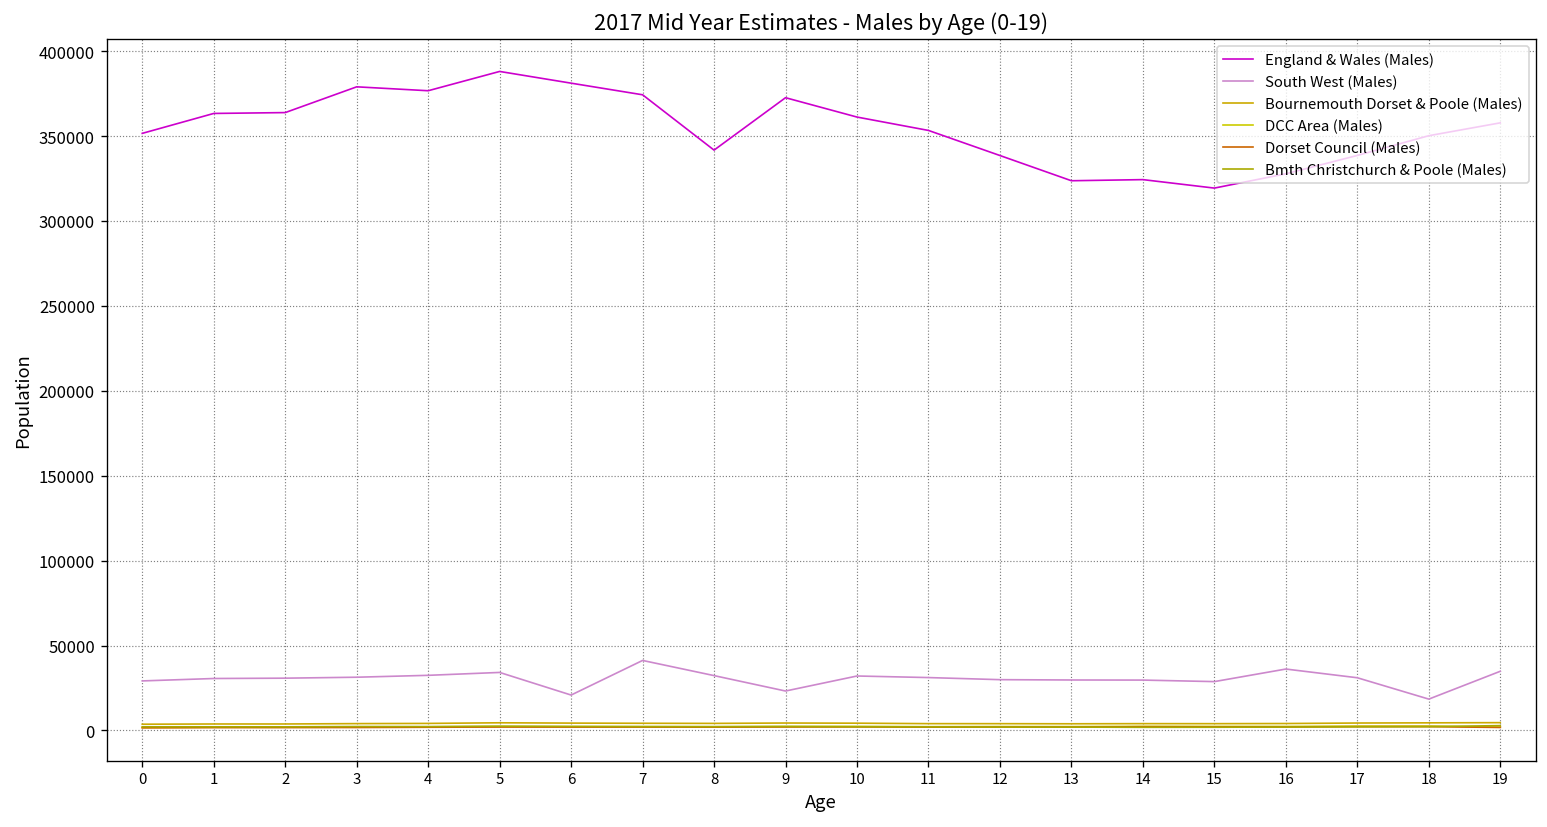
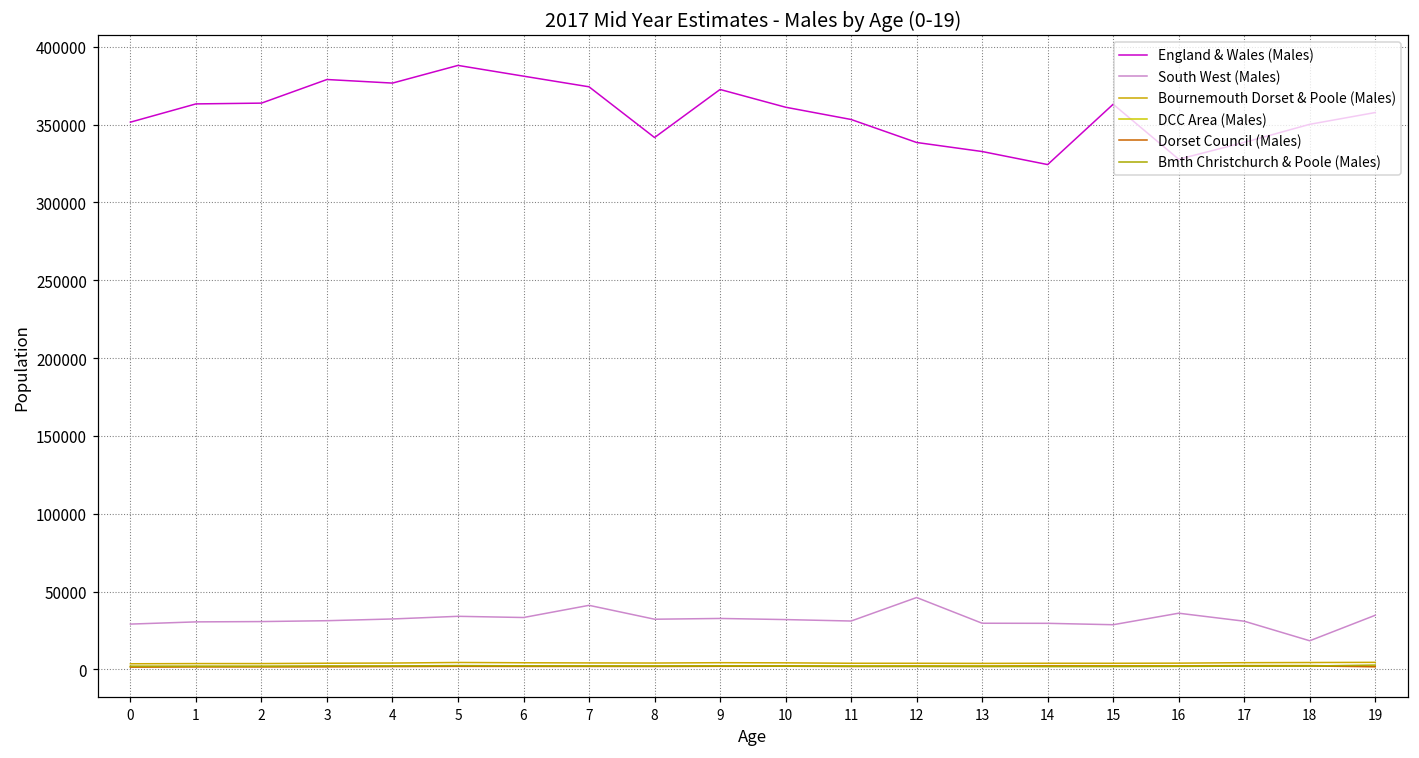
South West (Males), 6: 21000 -> 33000
South West (Males), 9: 23000 -> 33000
South West (Males), 12: 30000 -> 46000
England & Wales (Males), 13: 324000 -> 333000
England & Wales (Males), 15: 319000 -> 363000
